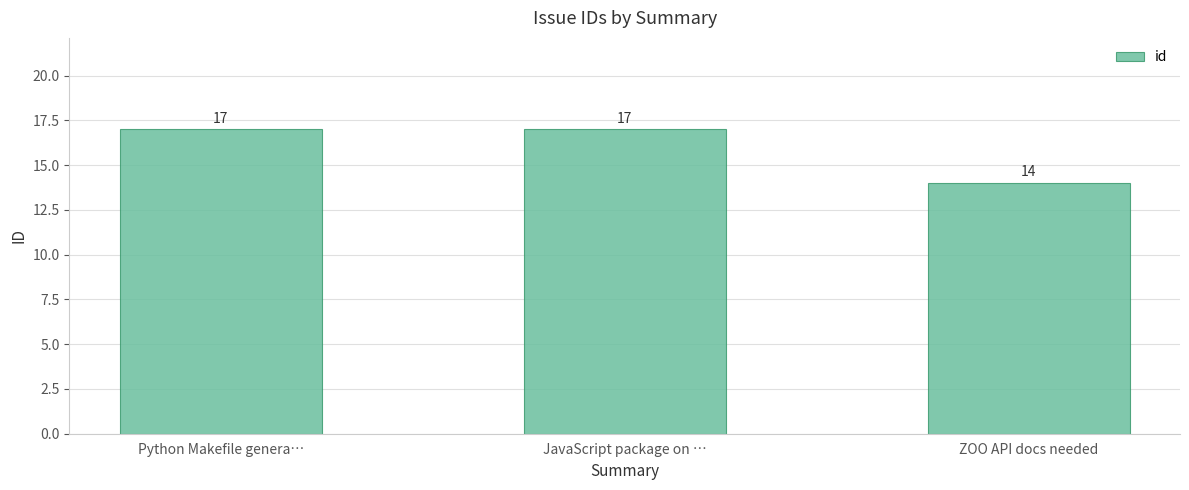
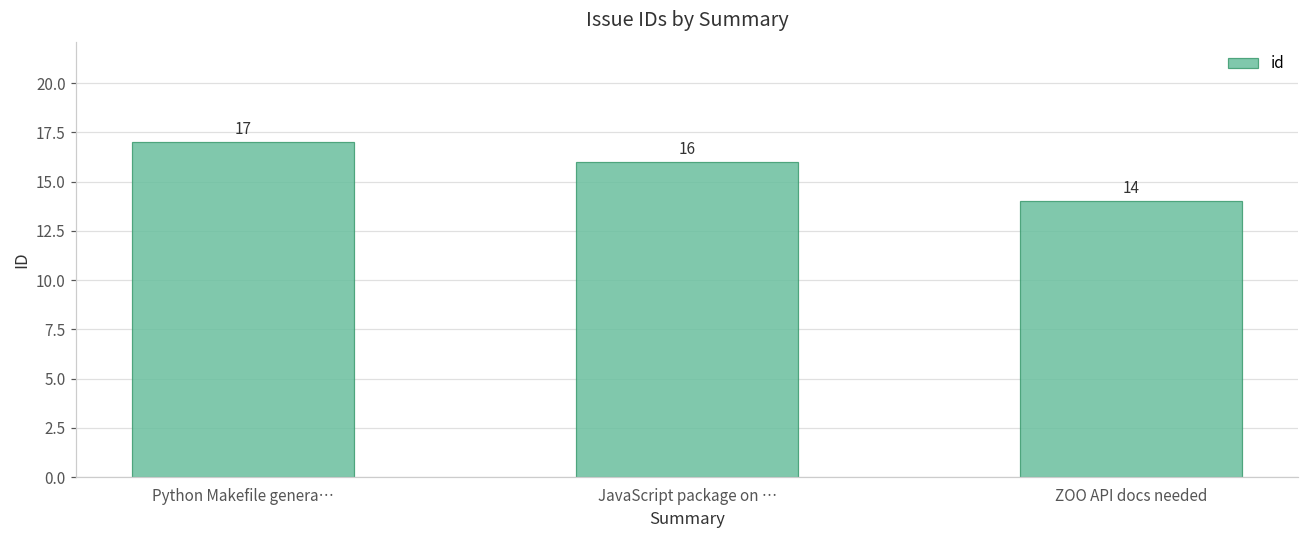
JavaScript package on …: 17 -> 16
